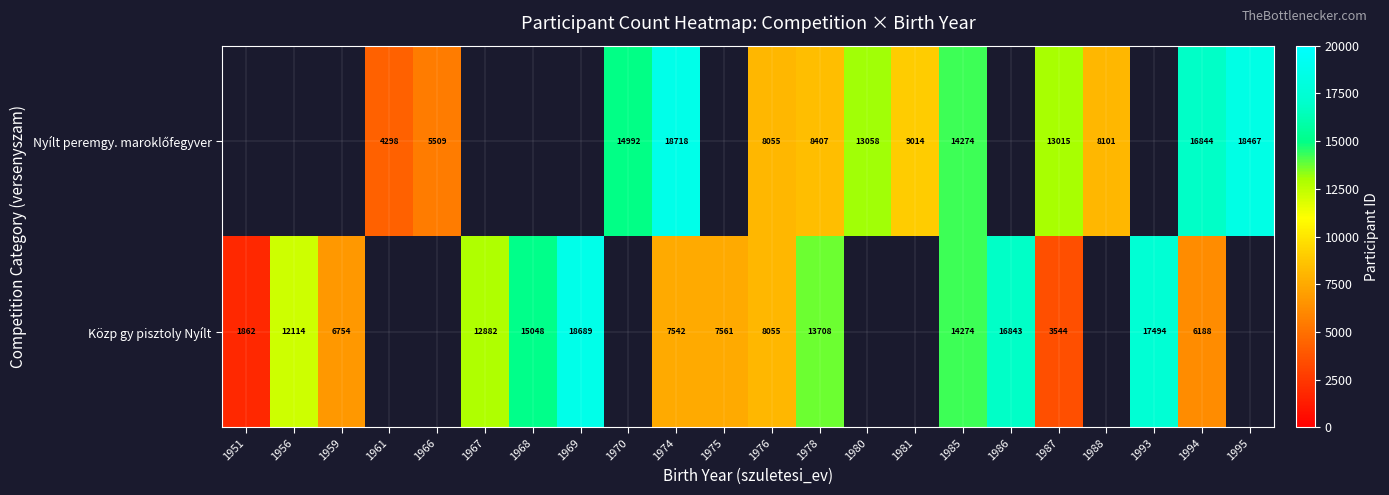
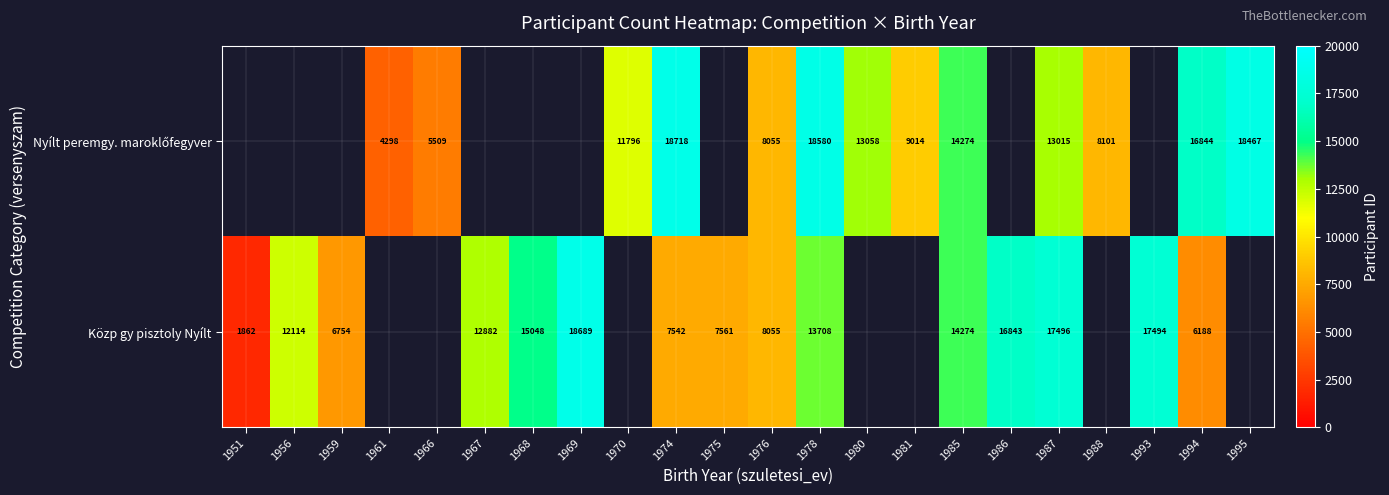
Nyílt peremgy. maroklőfegyver, 1970: 14992 -> 11796
Nyílt peremgy. maroklőfegyver, 1978: 8407 -> 18580
Közp gy pisztoly Nyílt, 1987: 3544 -> 17496
